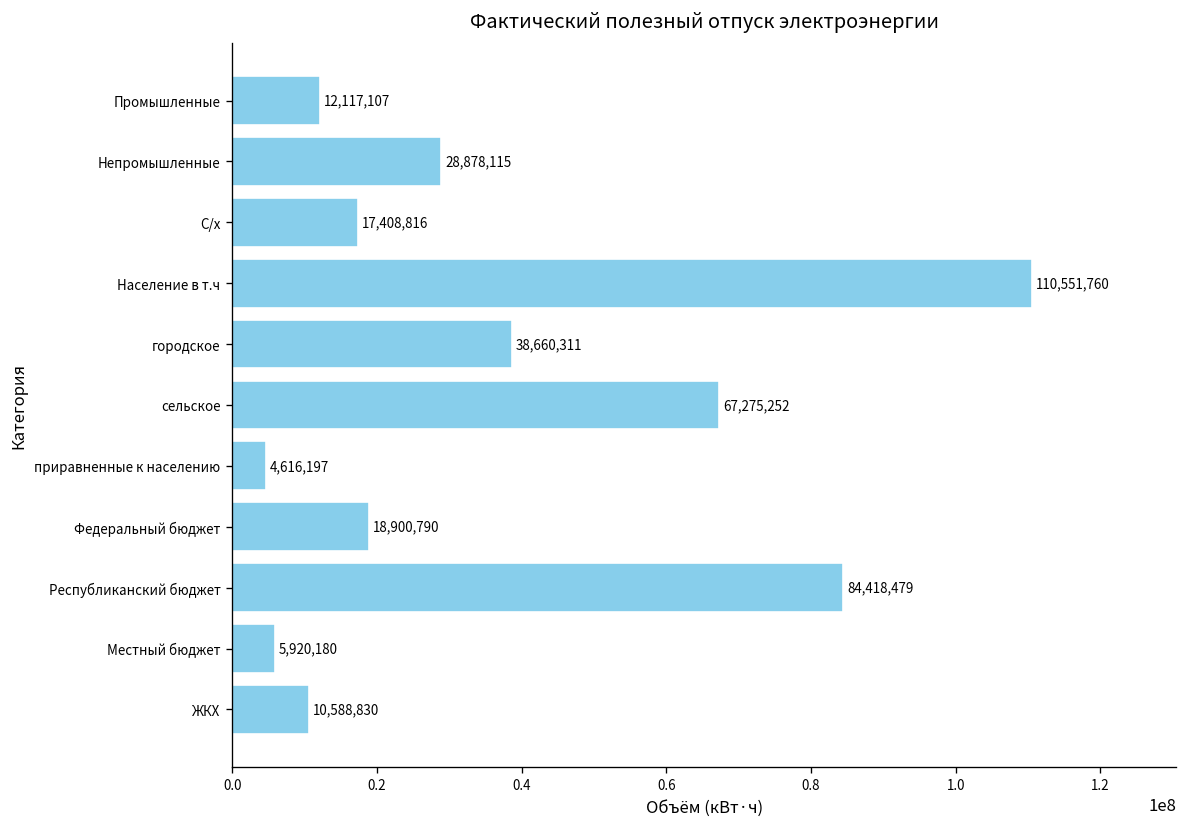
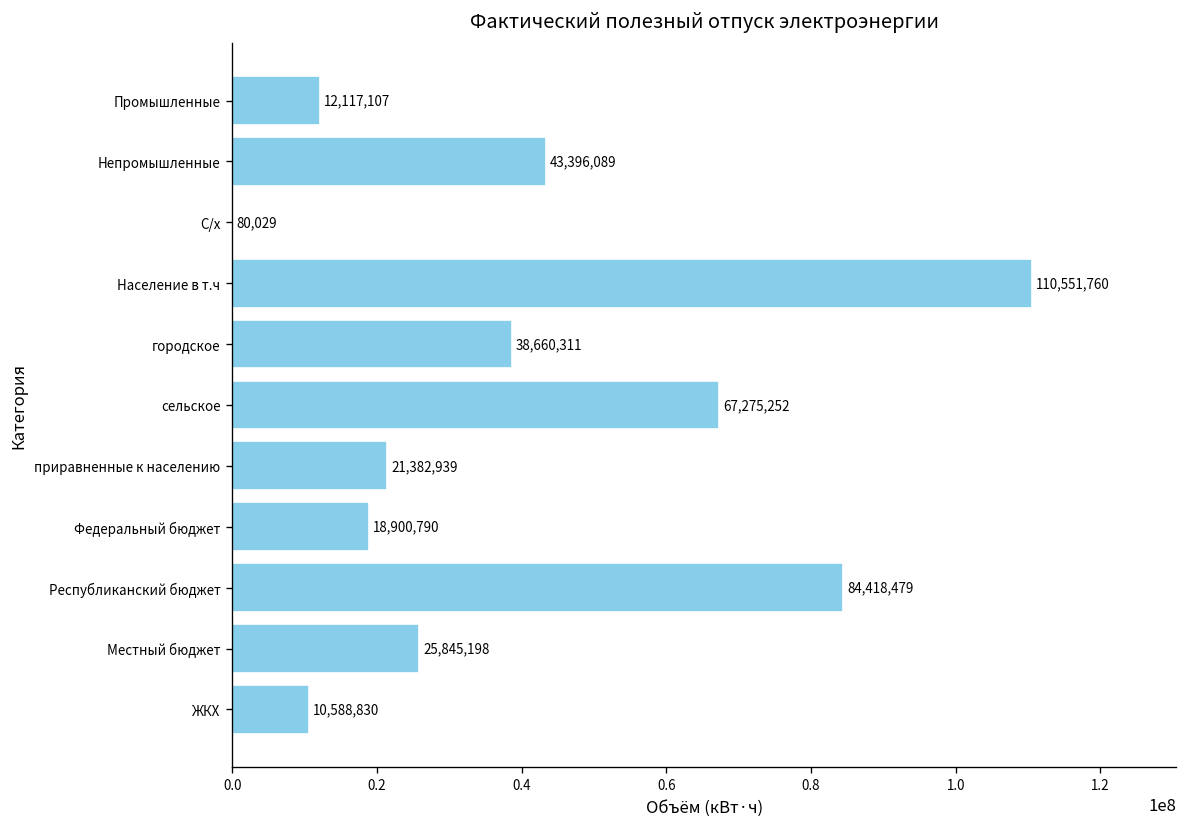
Непромышленные: 28,878,115 -> 43,396,089
С/х: 17,408,816 -> 80,029
приравненные к населению: 4,616,197 -> 21,382,939
Местный бюджет: 5,920,180 -> 25,845,198
